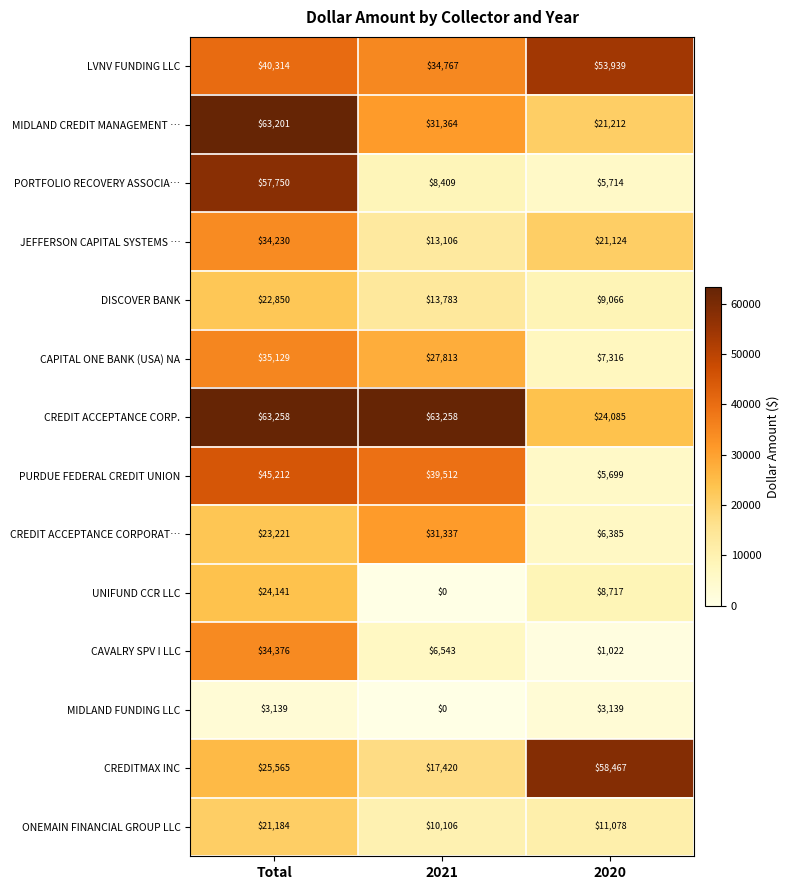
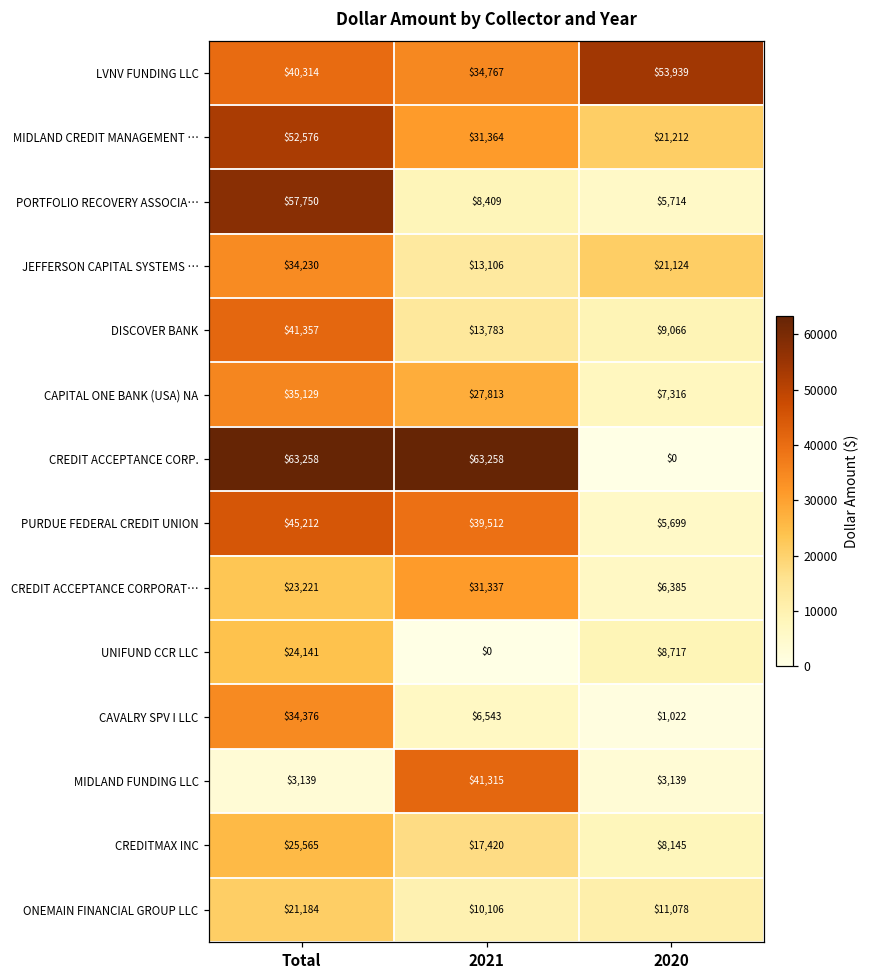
MIDLAND CREDIT MANAGEMENT …, Total: $63,201 -> $52,576
DISCOVER BANK, Total: $22,850 -> $41,357
CREDIT ACCEPTANCE CORP., 2020: $24,085 -> $0
MIDLAND FUNDING LLC, 2021: $0 -> $41,315
CREDITMAX INC, 2020: $58,467 -> $8,145
